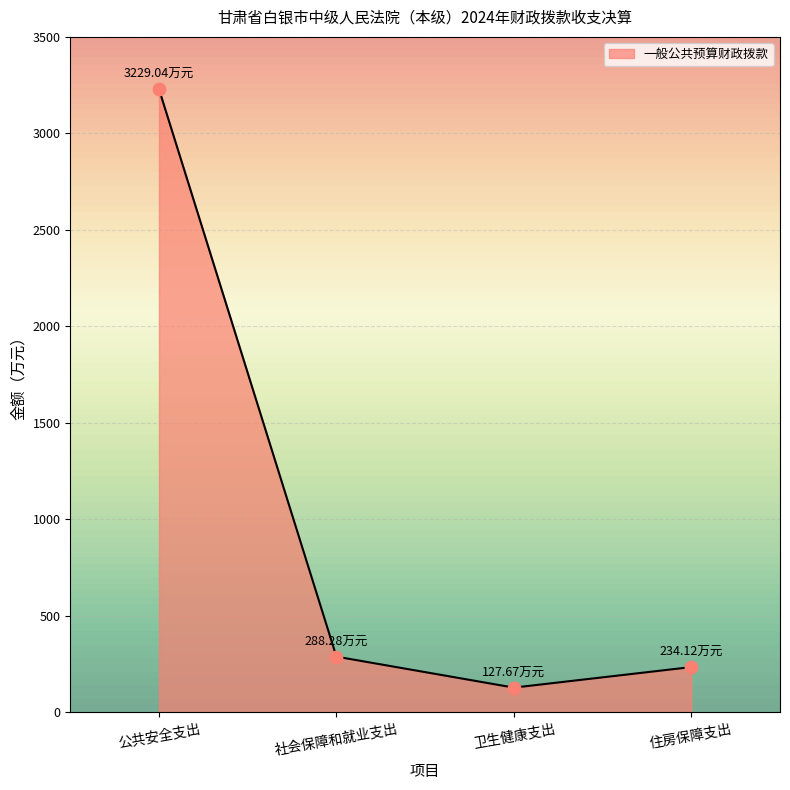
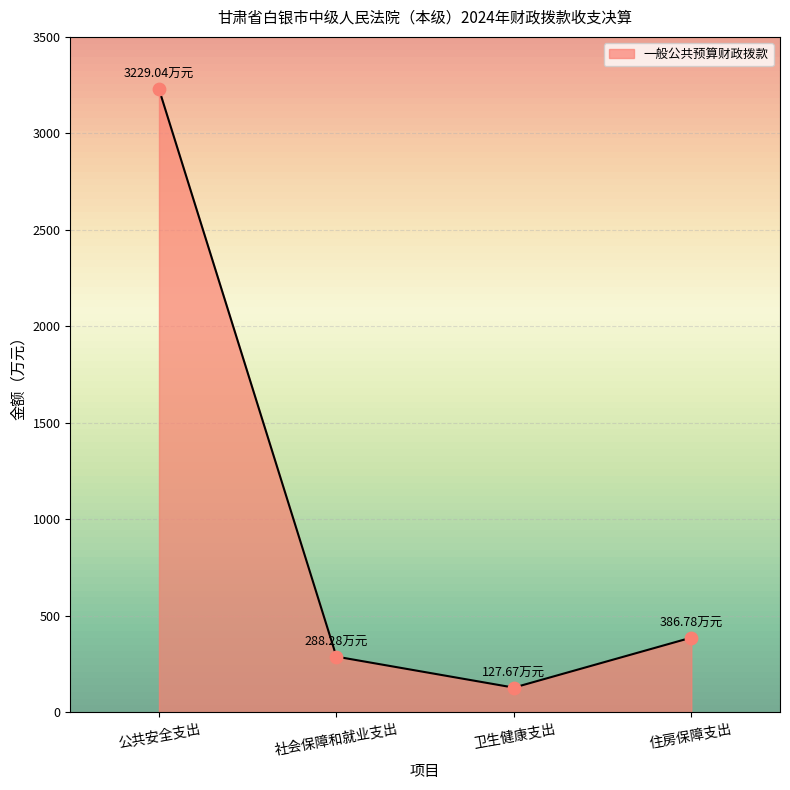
住房保障支出: 234.12 -> 386.78
